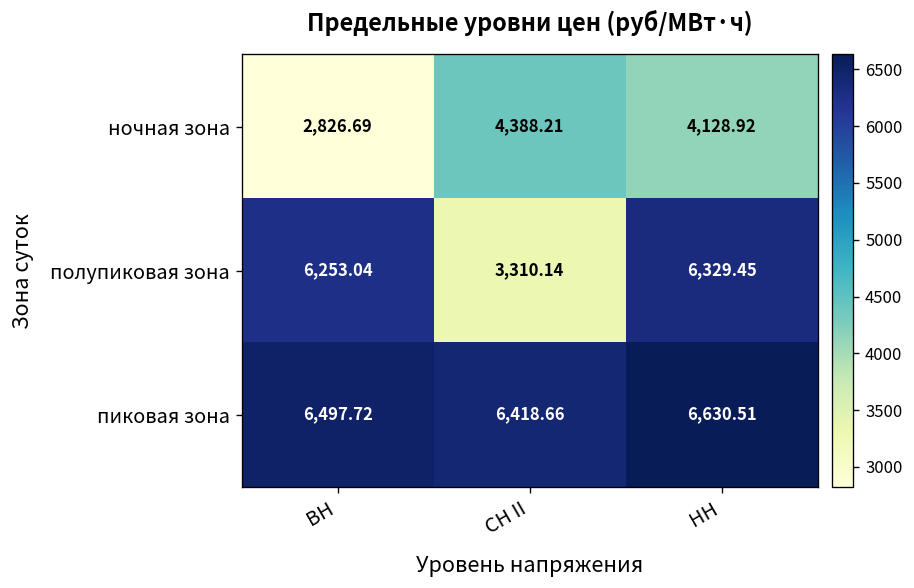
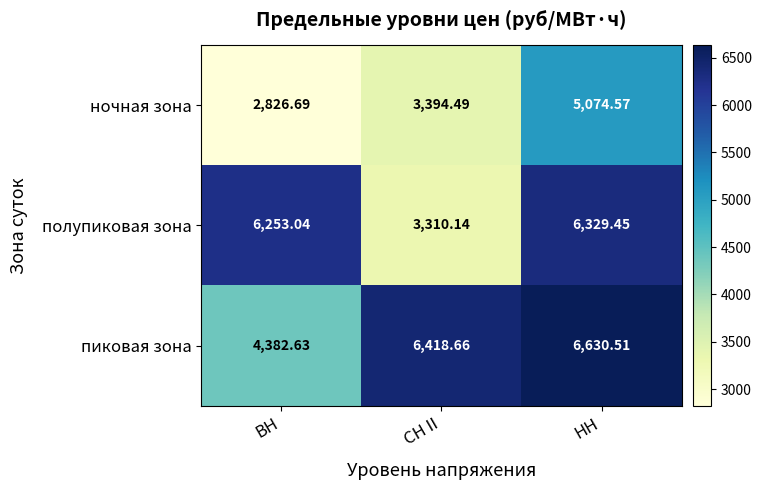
ночная зона, СН II: 4,388.21 -> 3,394.49
ночная зона, НН: 4,128.92 -> 5,074.57
пиковая зона, ВН: 6,497.72 -> 4,382.63
